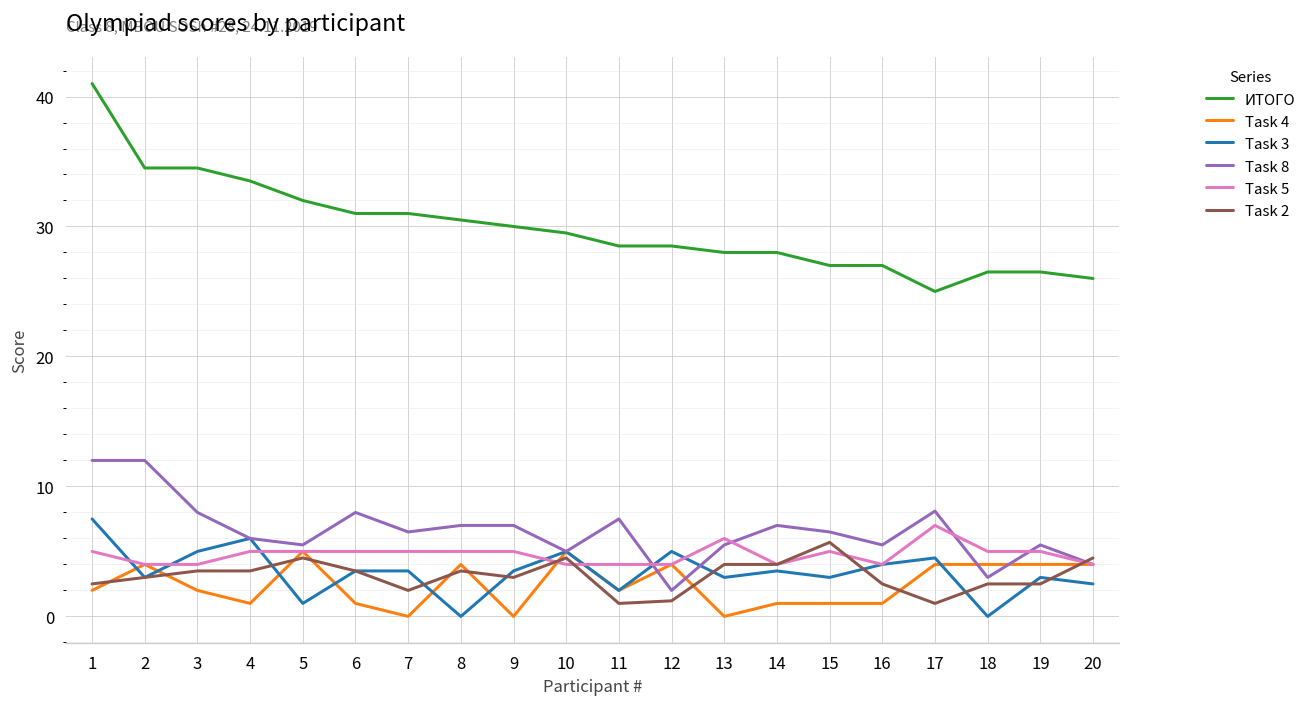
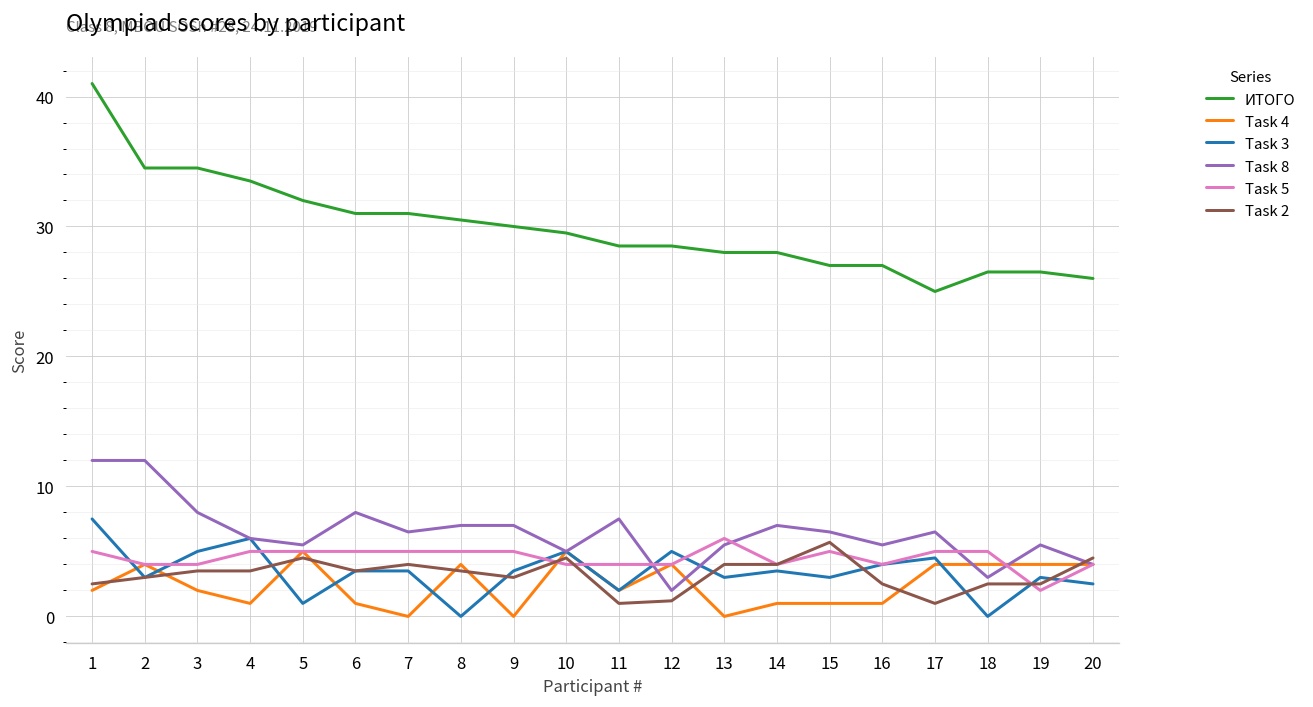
Task 2, 7: 2 -> 4
Task 8, 17: 8.1 -> 6.5
Task 5, 17: 7 -> 5
Task 5, 19: 5 -> 2
